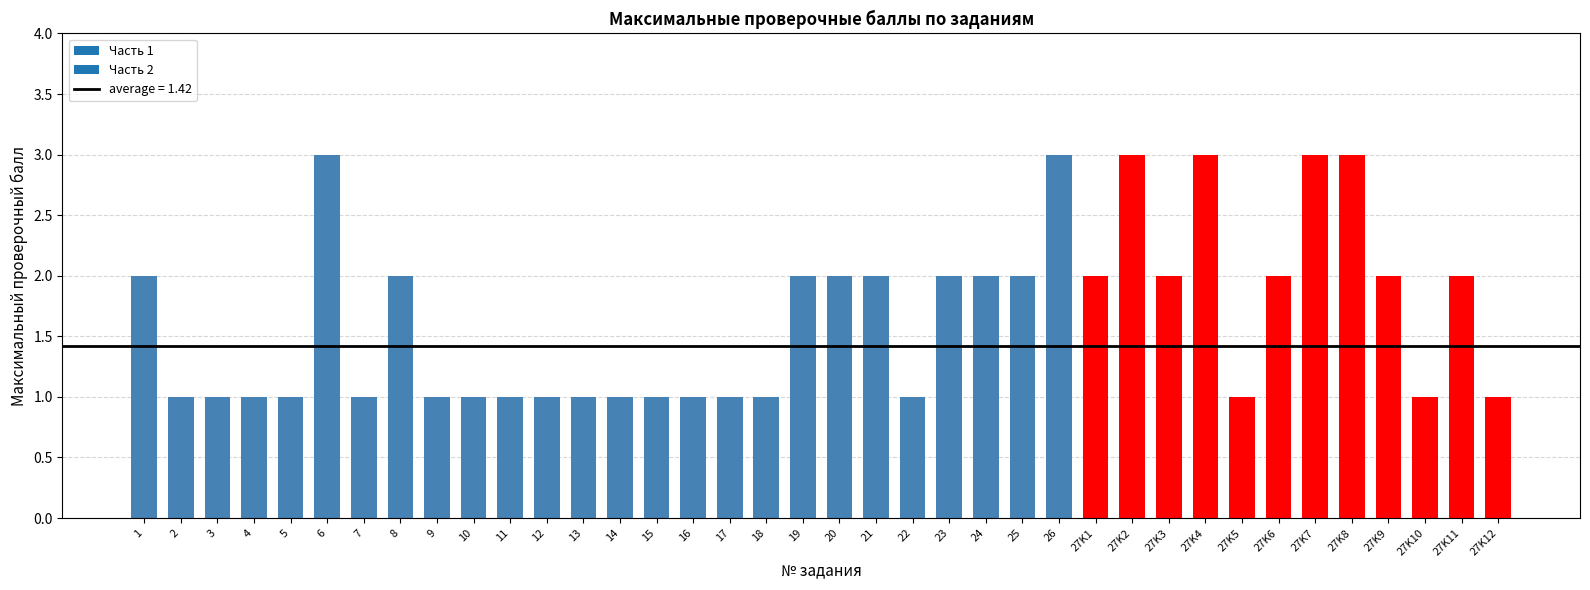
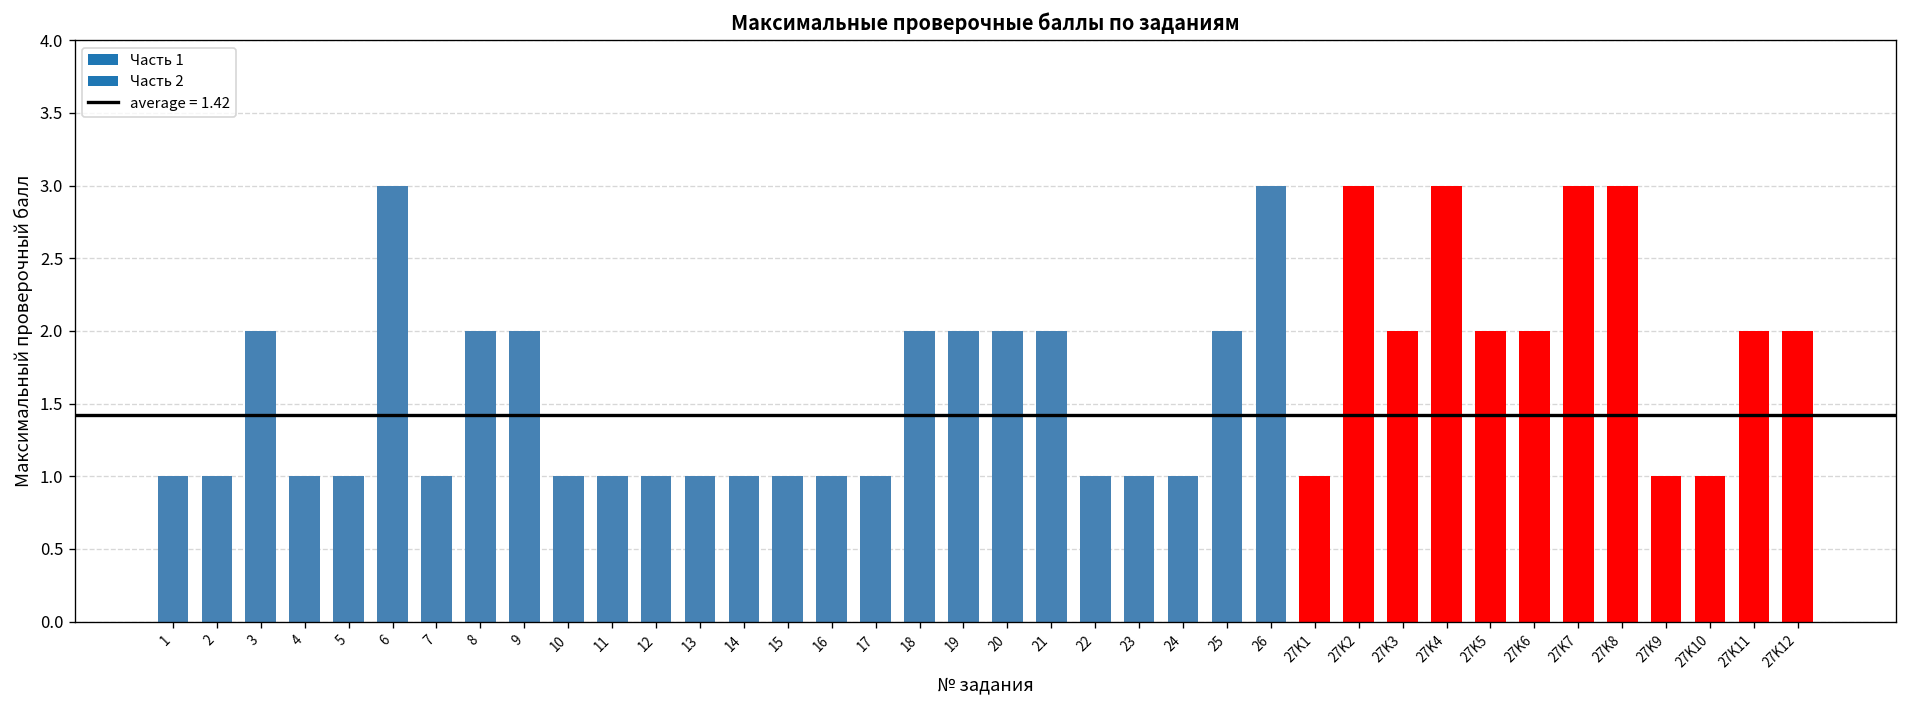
1: 2 -> 1
3: 1 -> 2
9: 1 -> 2
18: 1 -> 2
23: 2 -> 1
24: 2 -> 1
27K1: 2 -> 1
27K5: 1 -> 2
27K9: 2 -> 1
27K12: 1 -> 2
